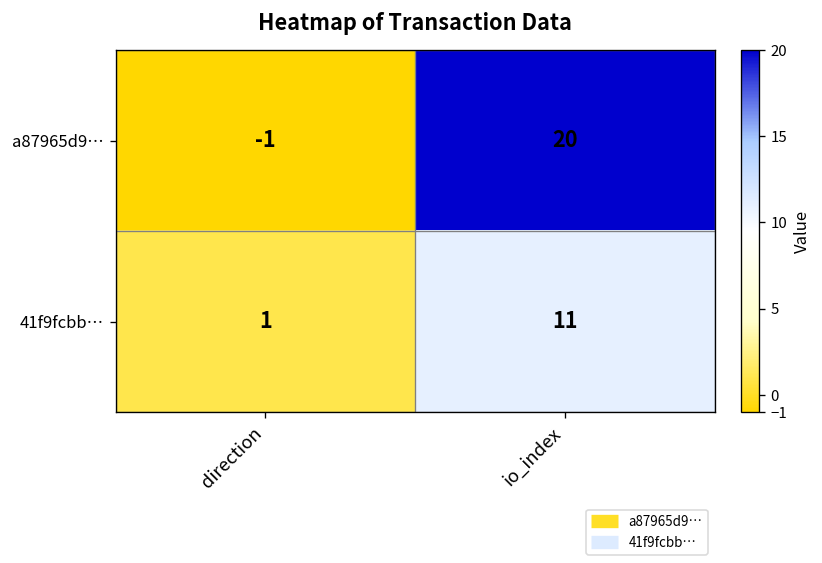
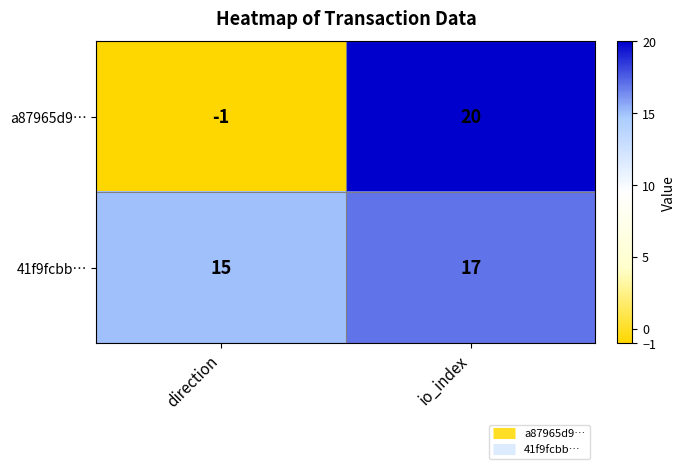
41f9fcbb…, direction: 1 -> 15
41f9fcbb…, io_index: 11 -> 17
